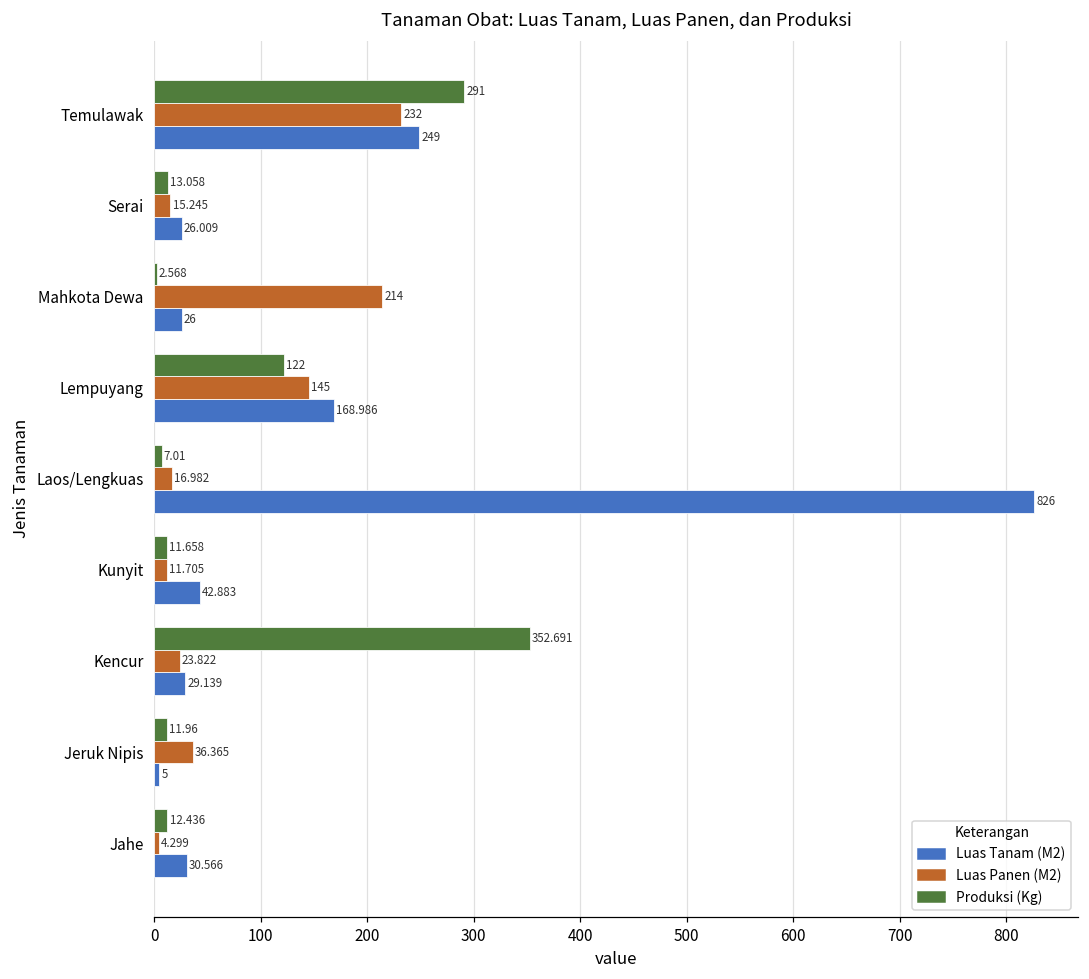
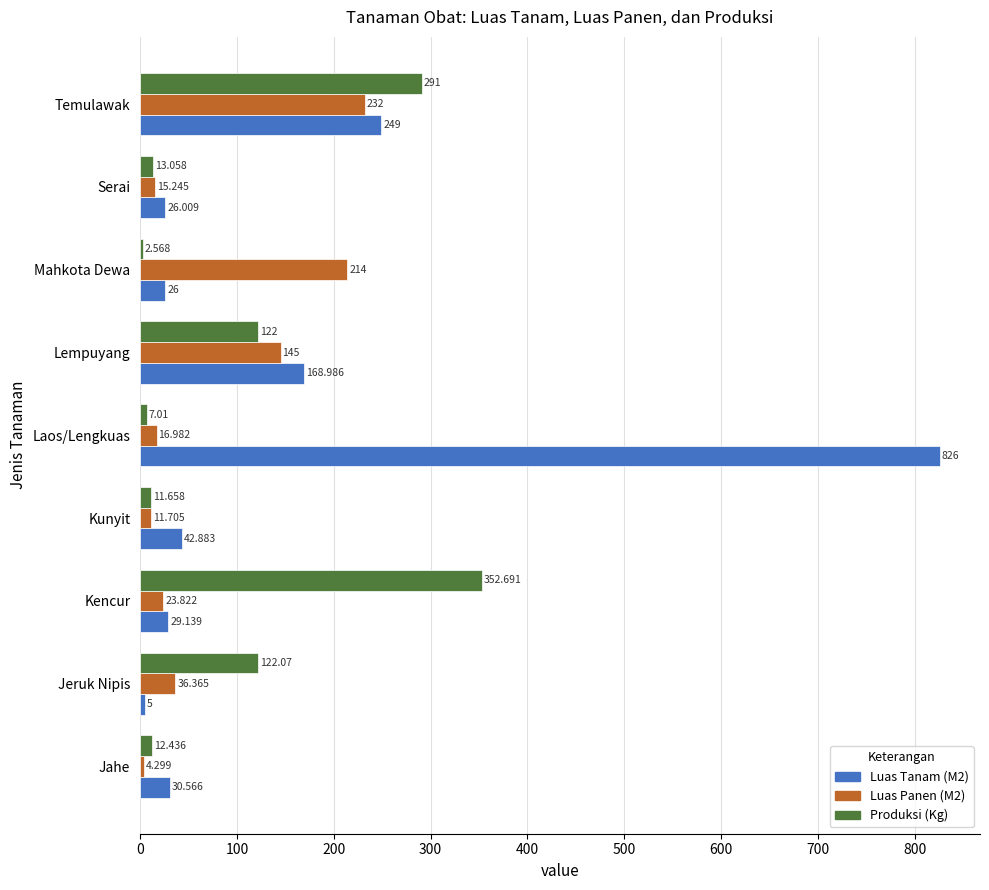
Produksi (Kg), Jeruk Nipis: 11.96 -> 122.07
